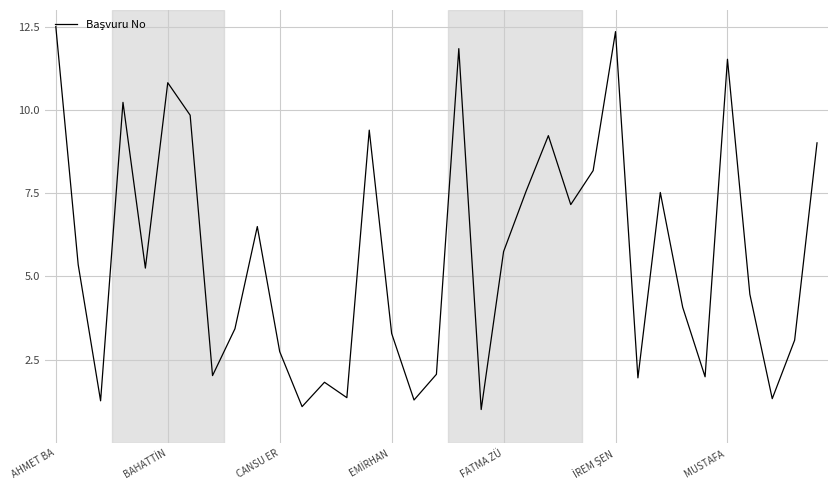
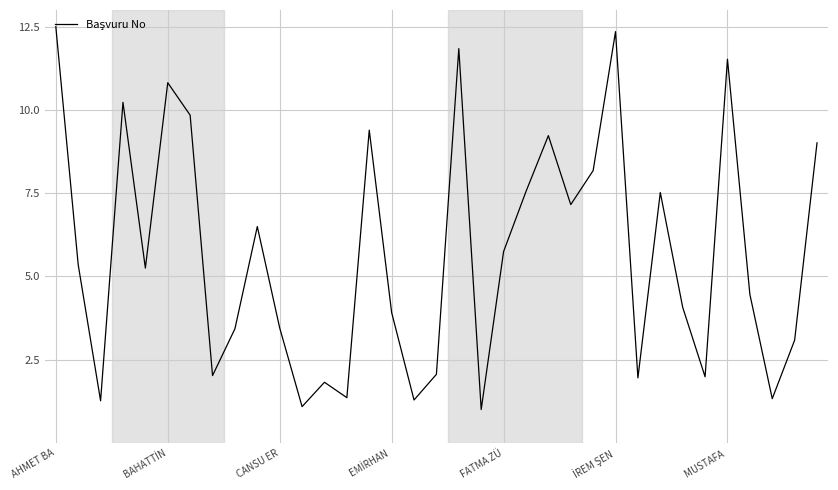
CANSU ER: 2.7 -> 3.5
EMİRHAN: 3.3 -> 3.9
